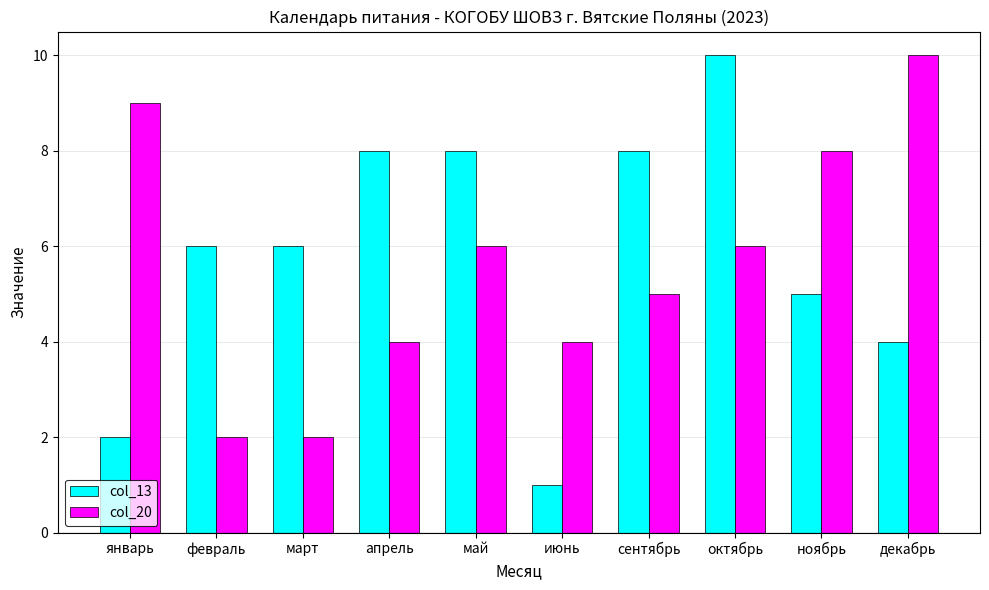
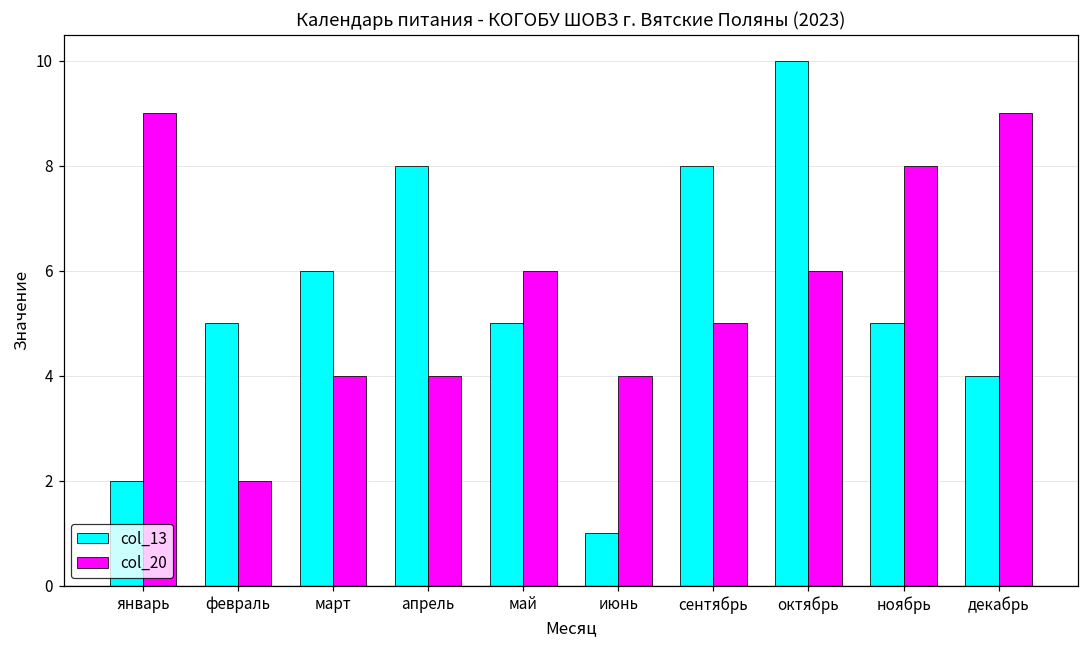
col_13, февраль: 6 -> 5
col_20, март: 2 -> 4
col_13, май: 8 -> 5
col_20, декабрь: 10 -> 9
